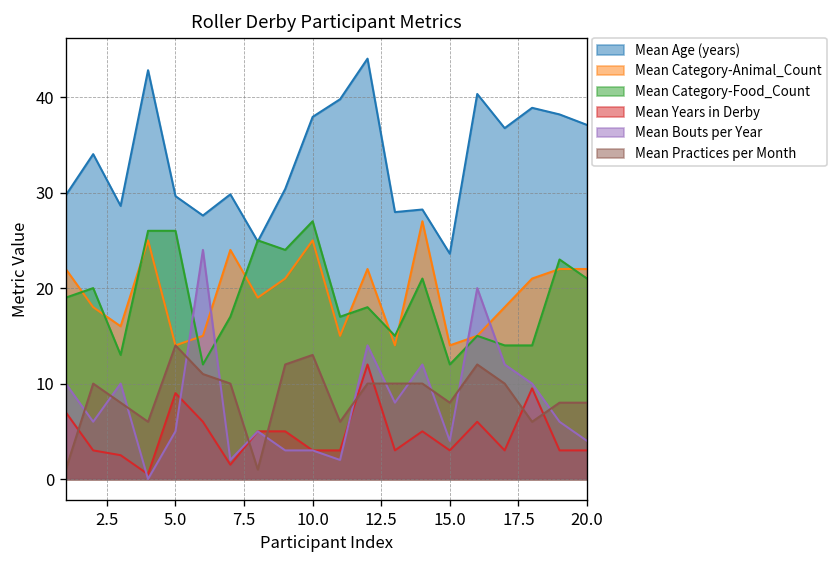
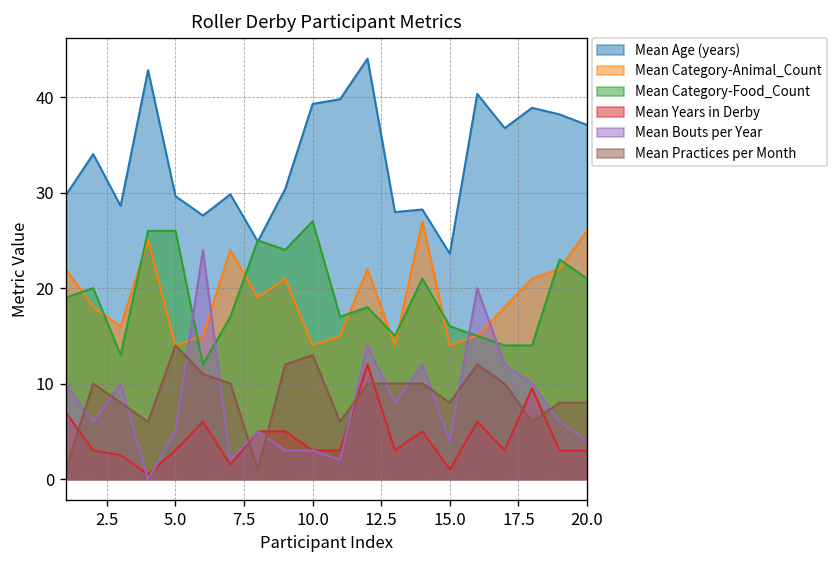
Mean Years in Derby, 5.0: 9 -> 3
Mean Age (years), 10.0: 38 -> 39
Mean Category-Animal_Count, 10.0: 25 -> 14
Mean Category-Food_Count, 15.0: 12 -> 16
Mean Years in Derby, 15.0: 3 -> 1
Mean Category-Animal_Count, 20.0: 22 -> 26
